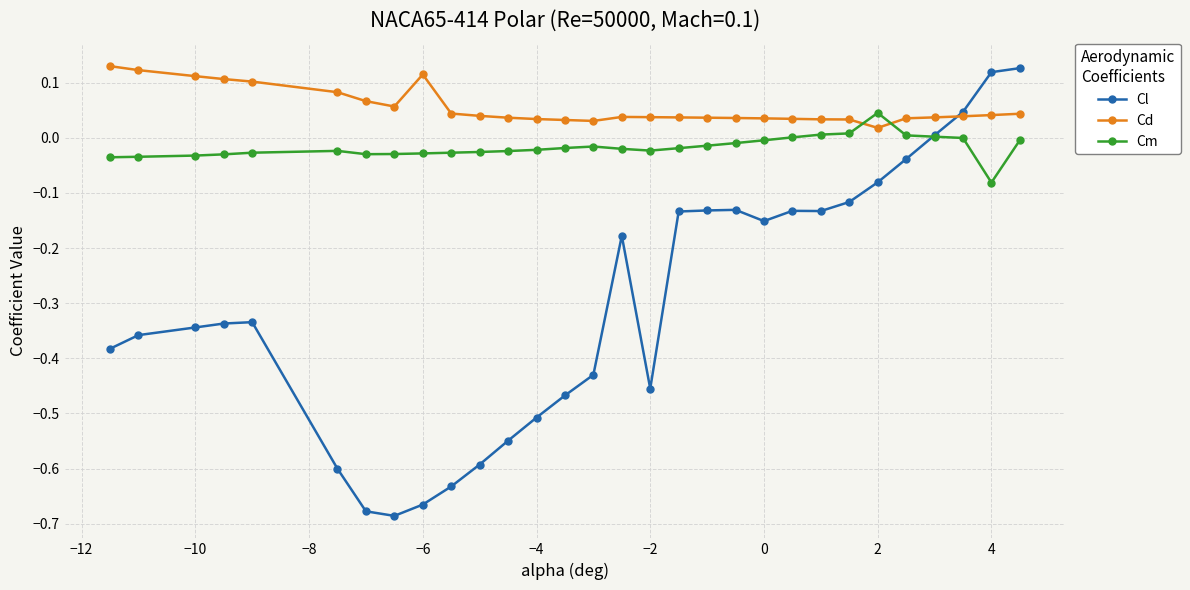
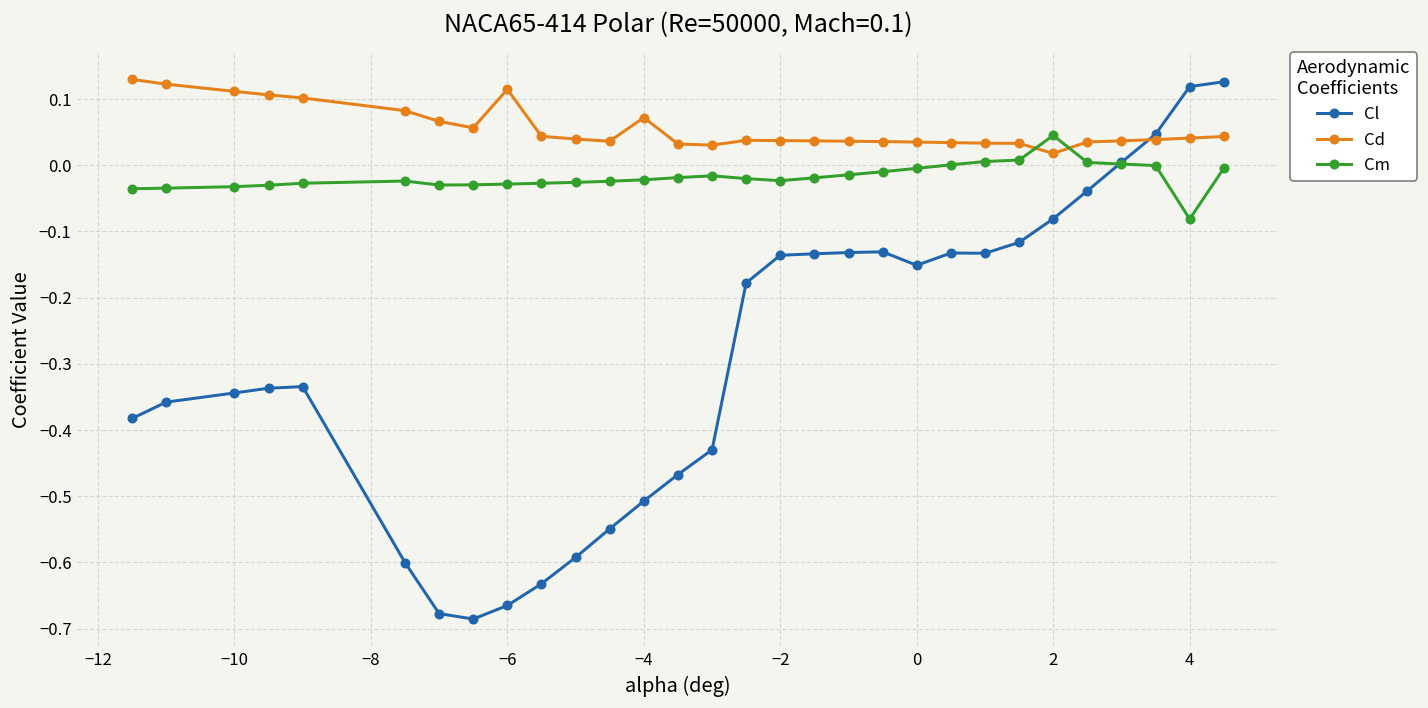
Cd, −4: 0.03 -> 0.07
Cl, −2: -0.46 -> -0.14
